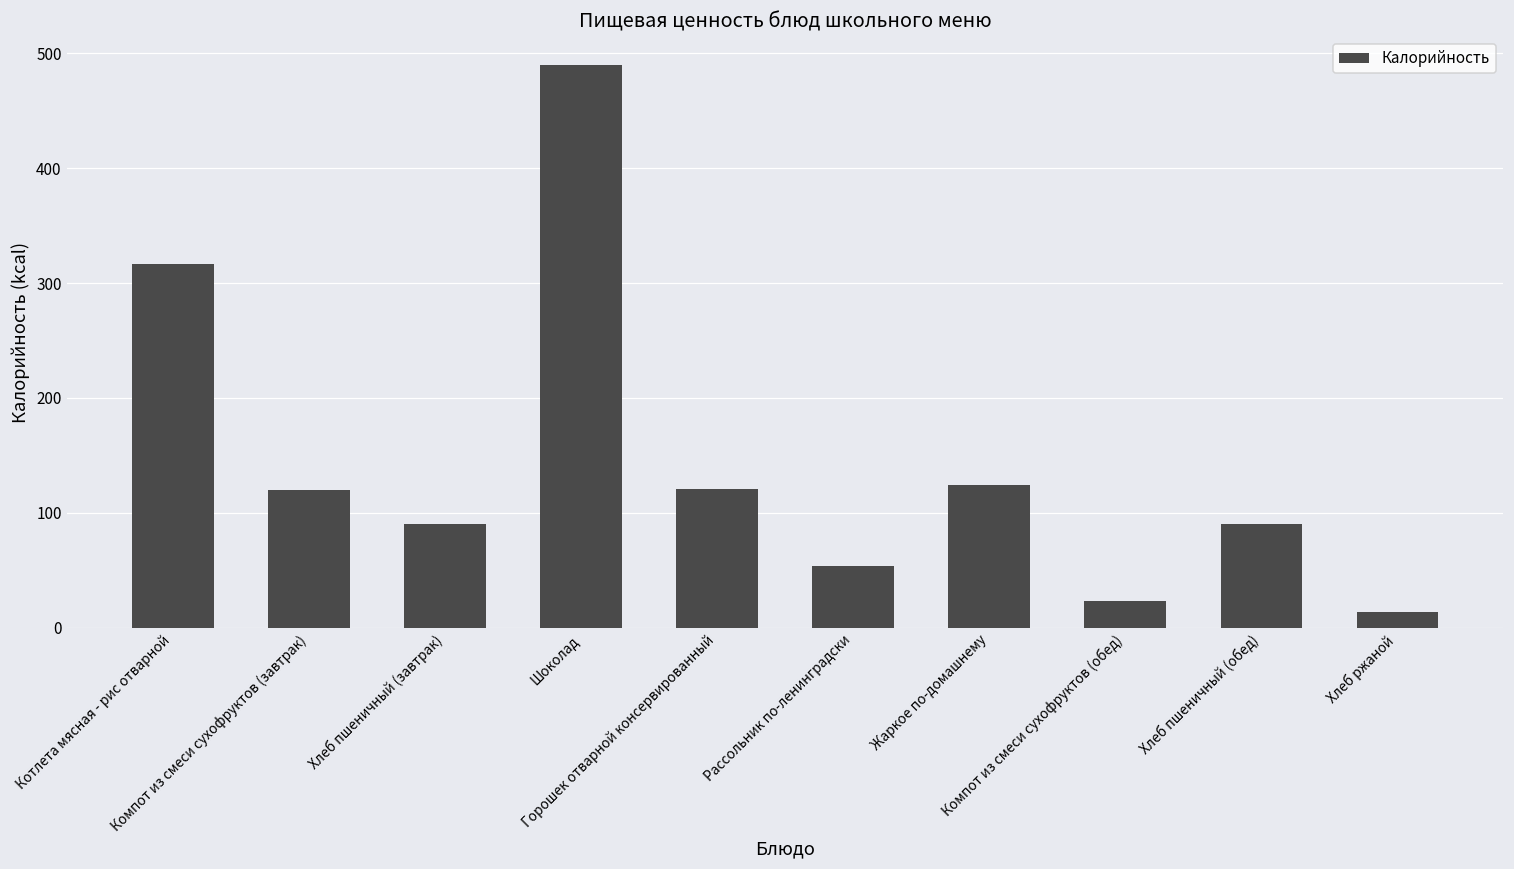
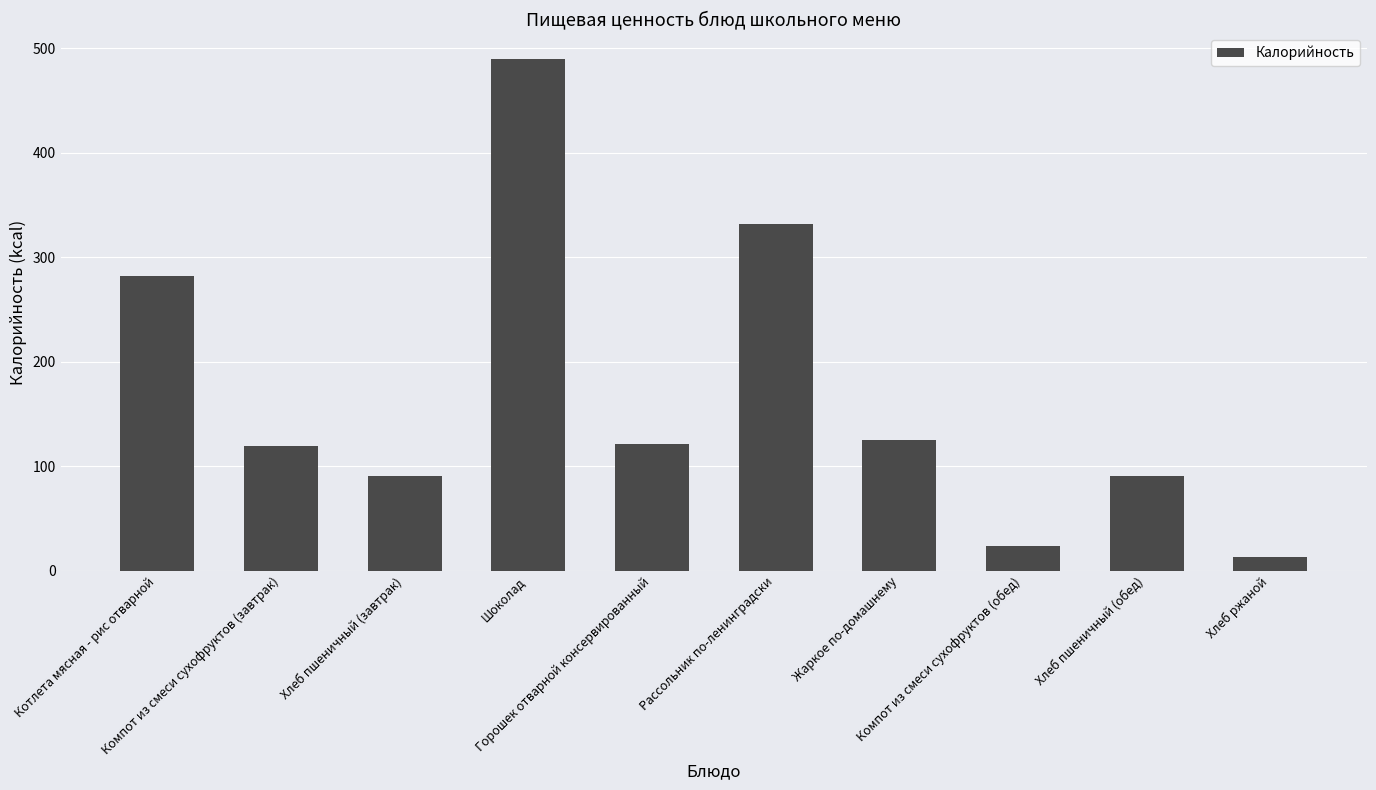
Котлета мясная - рис отварной: 317 -> 282
Рассольник по-ленинградски: 54 -> 332
